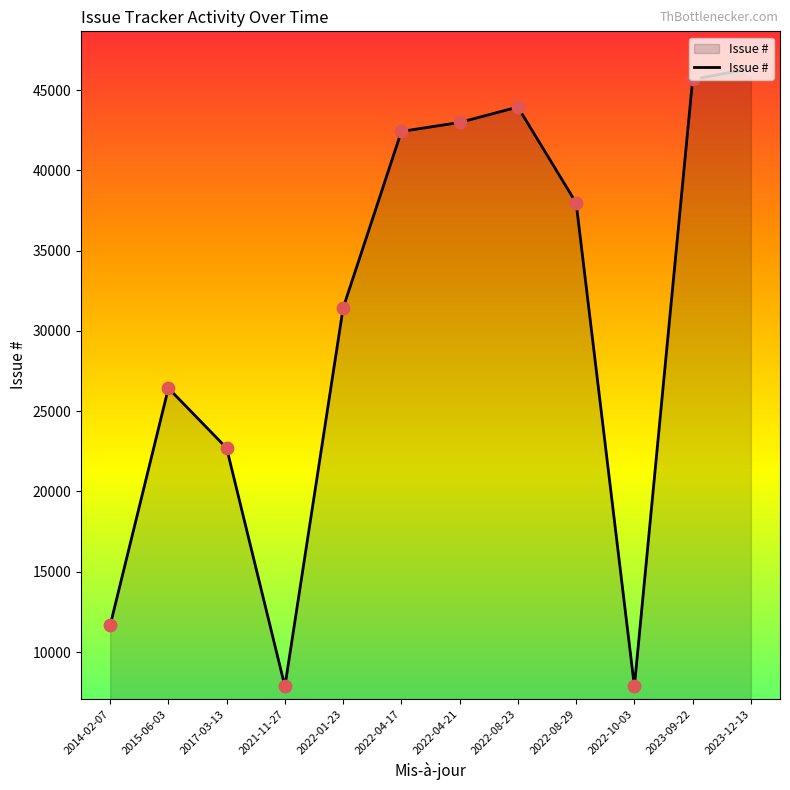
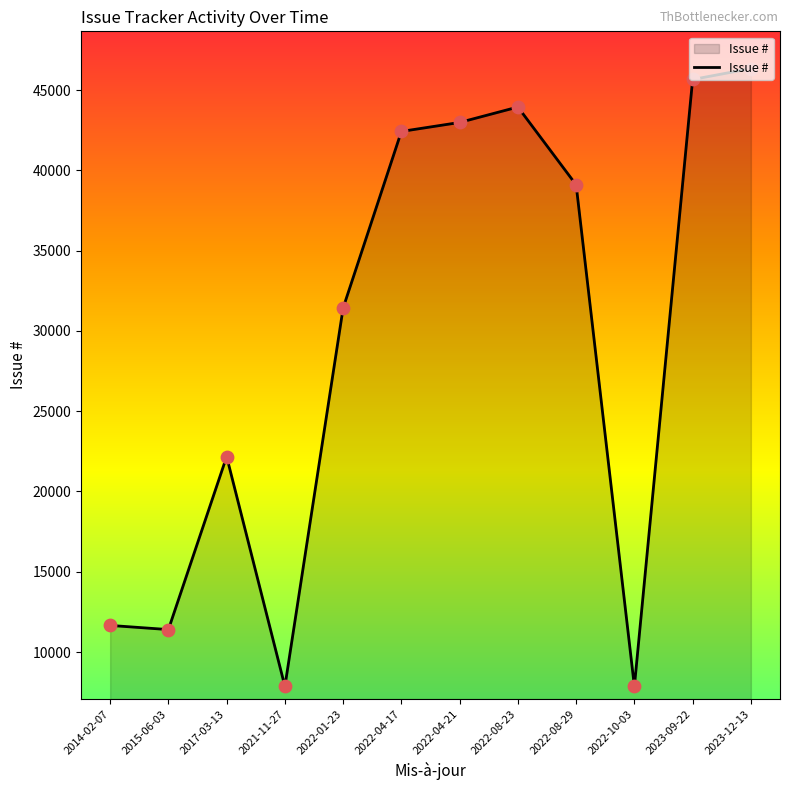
2015-06-03: 26400 -> 11400
2017-03-13: 22700 -> 22200
2022-08-29: 38000 -> 39100
